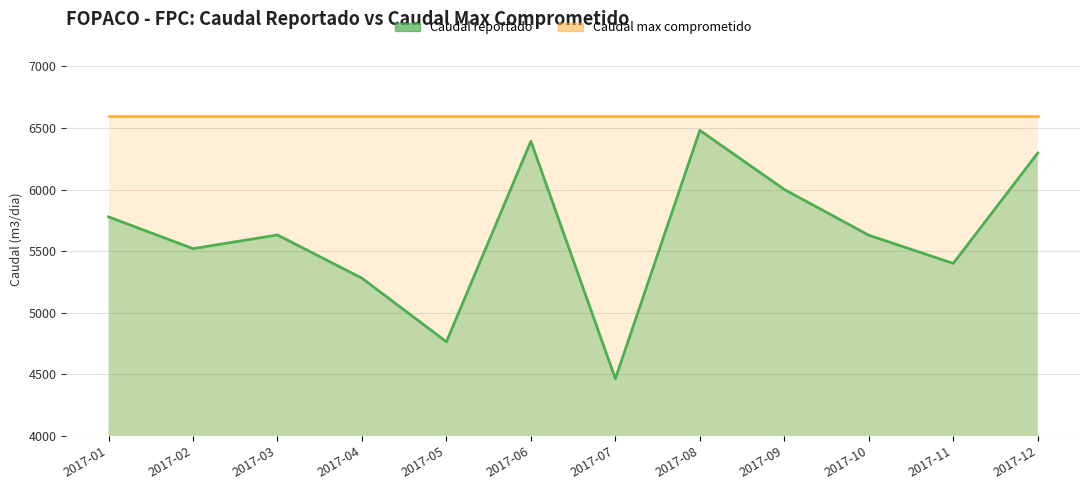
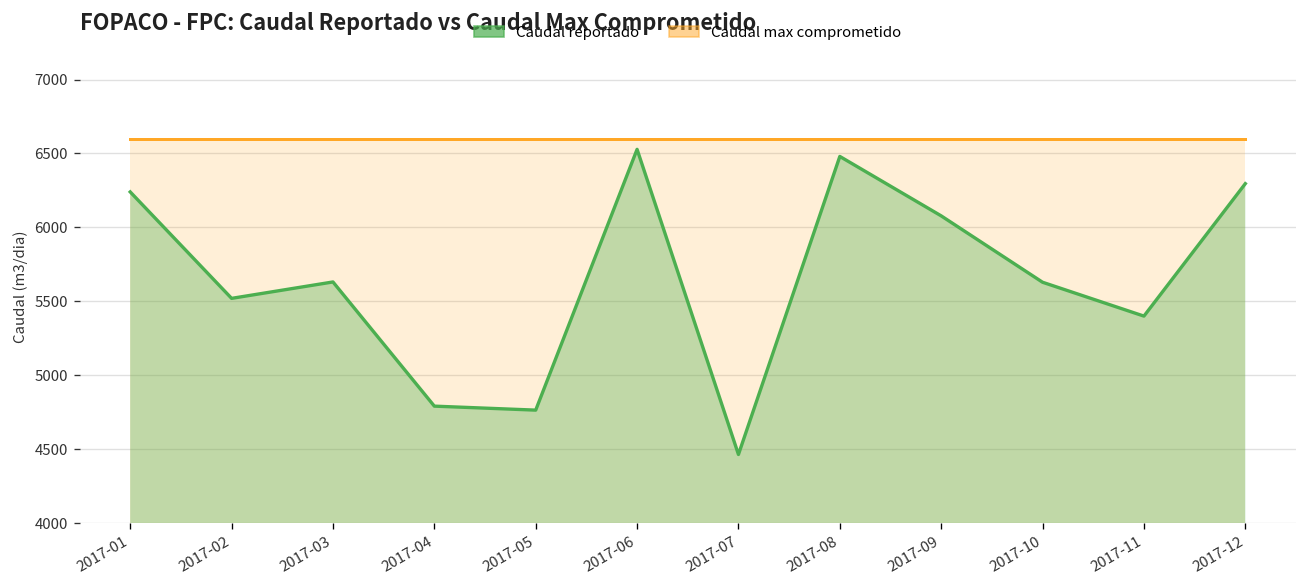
Caudal reportado, 2017-01: 5780 -> 6240
Caudal reportado, 2017-04: 5280 -> 4790
Caudal reportado, 2017-06: 6390 -> 6530
Caudal reportado, 2017-09: 6000 -> 6080
